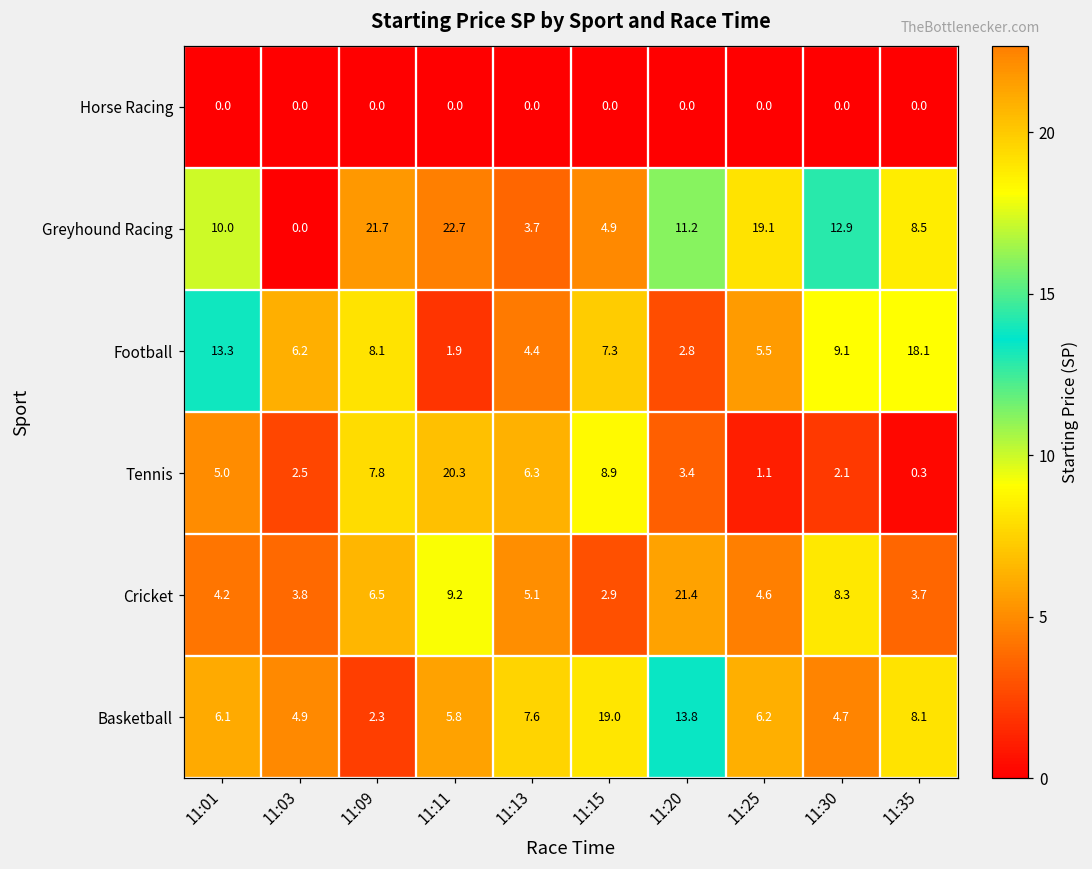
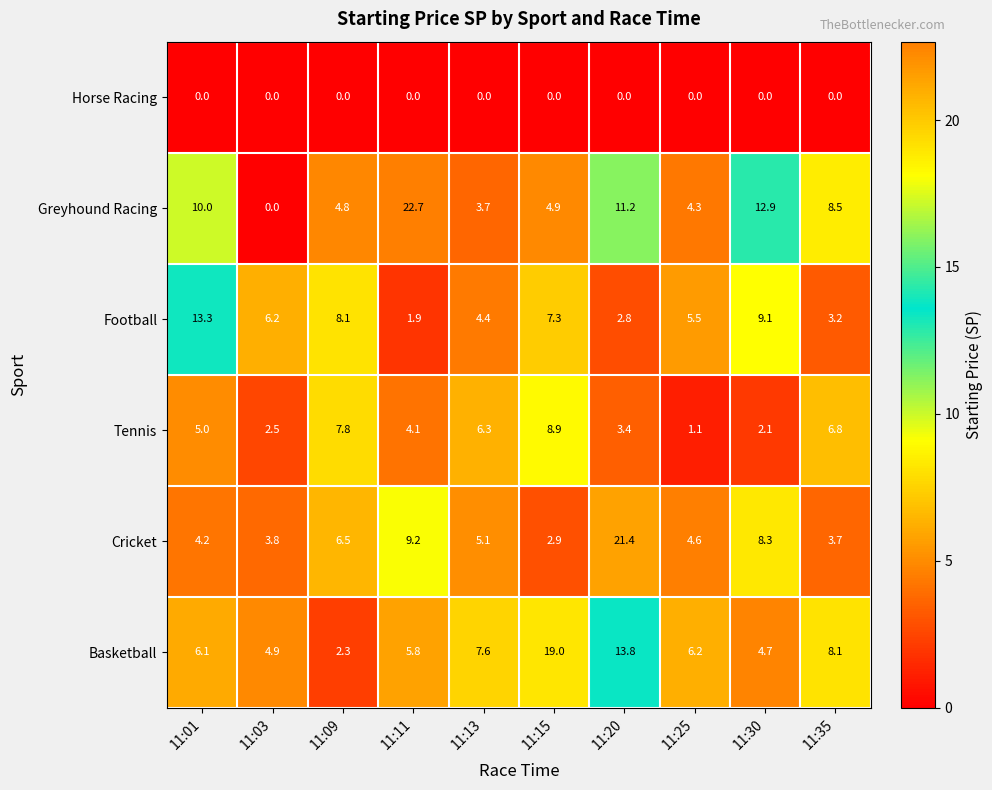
Greyhound Racing, 11:09: 21.7 -> 4.8
Greyhound Racing, 11:25: 19.1 -> 4.3
Football, 11:35: 18.1 -> 3.2
Tennis, 11:11: 20.3 -> 4.1
Tennis, 11:35: 0.3 -> 6.8
